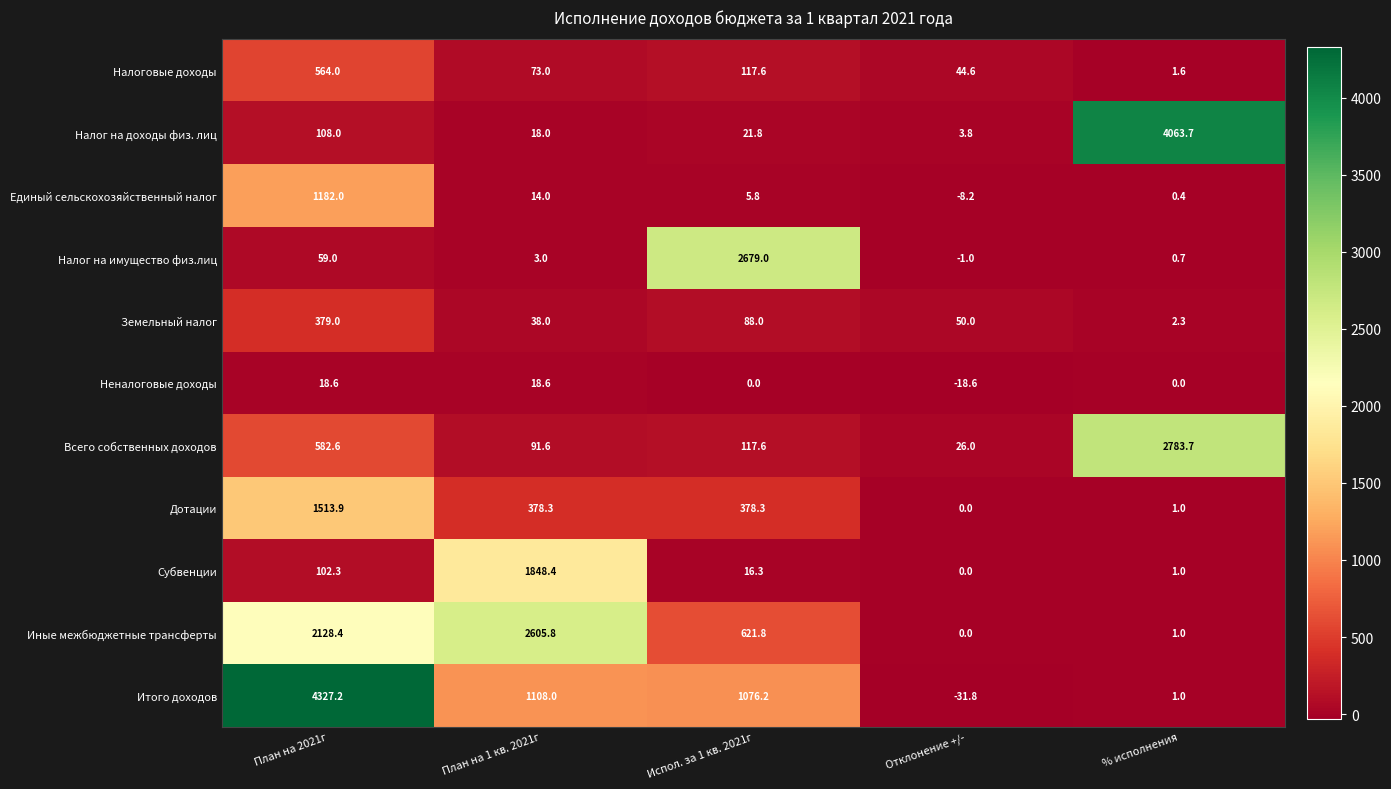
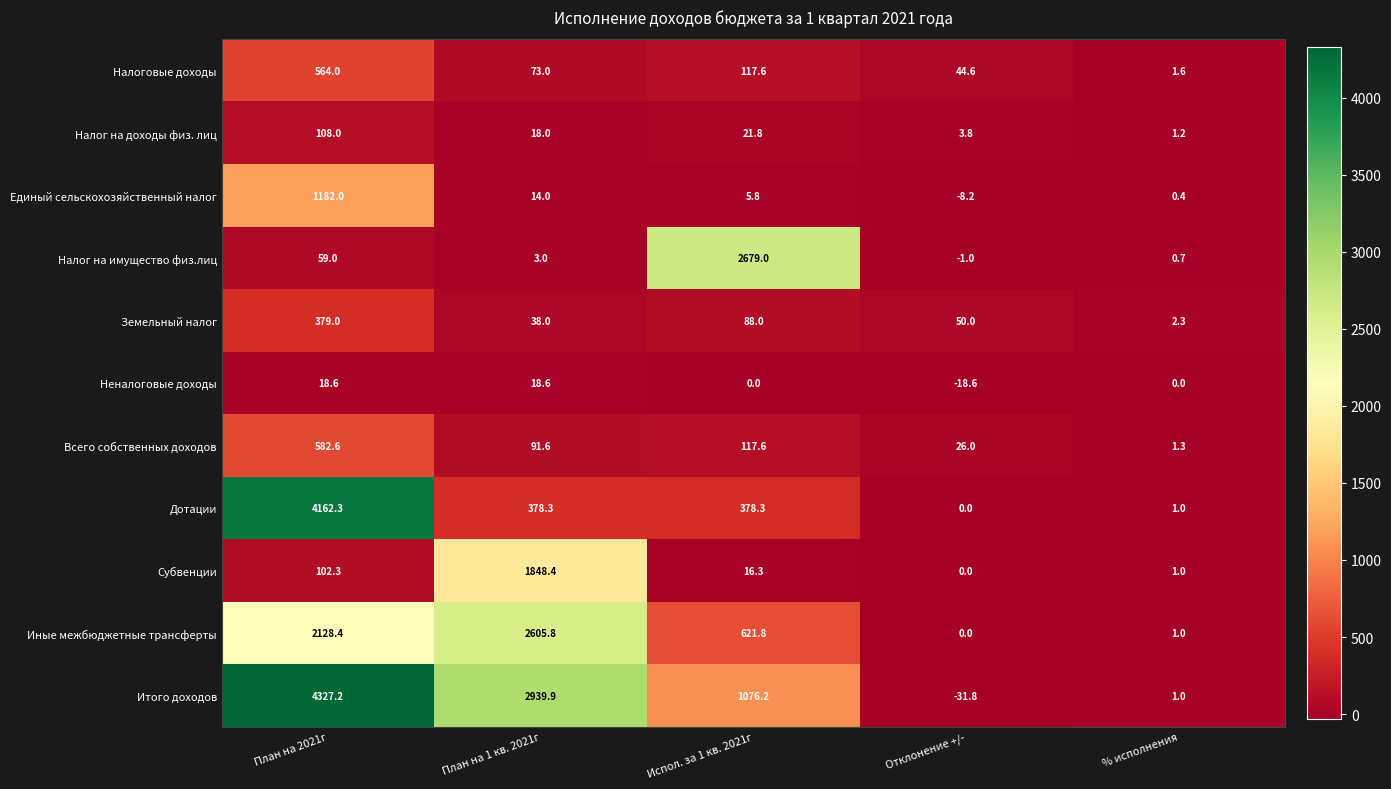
Налог на доходы физ. лиц, % исполнения: 4063.7 -> 1.2
Всего собственных доходов, % исполнения: 2783.7 -> 1.3
Дотации, План на 2021г: 1513.9 -> 4162.3
Итого доходов, План на 1 кв. 2021г: 1108.0 -> 2939.9
